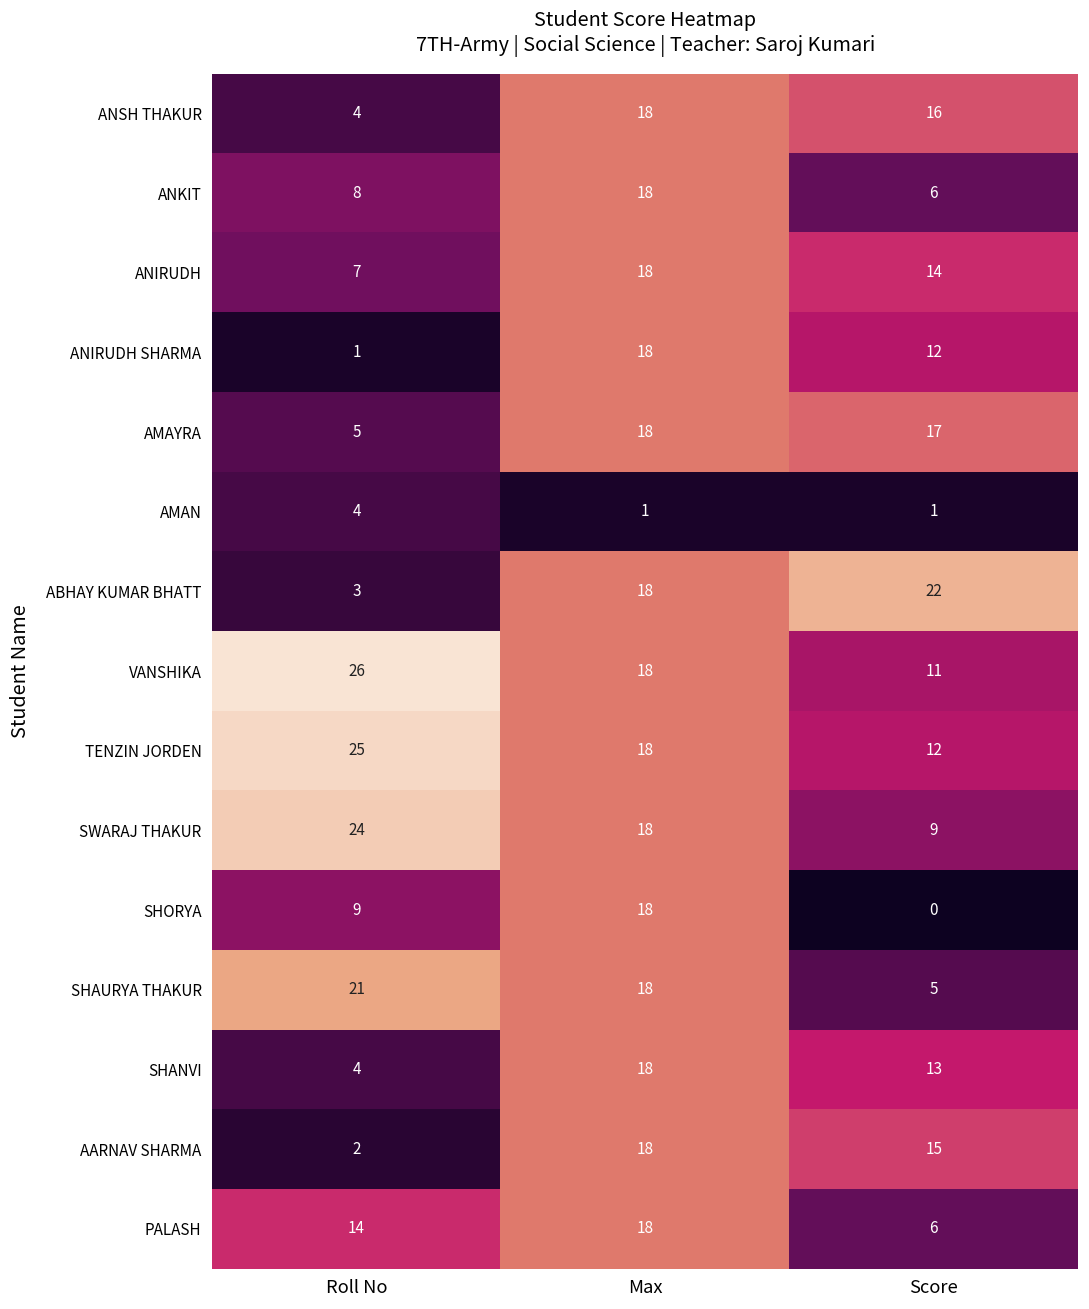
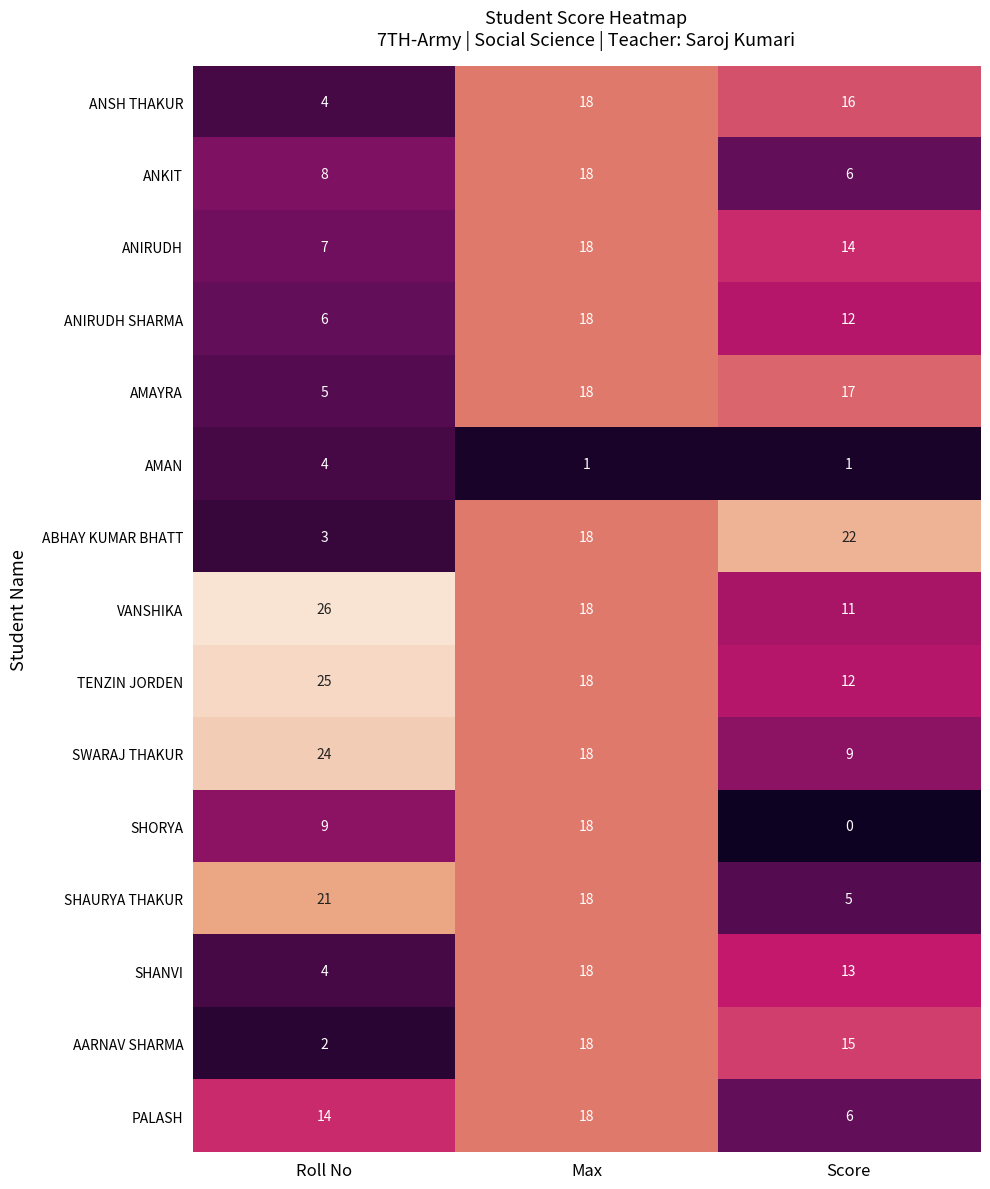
ANIRUDH SHARMA, Roll No: 1 -> 6
